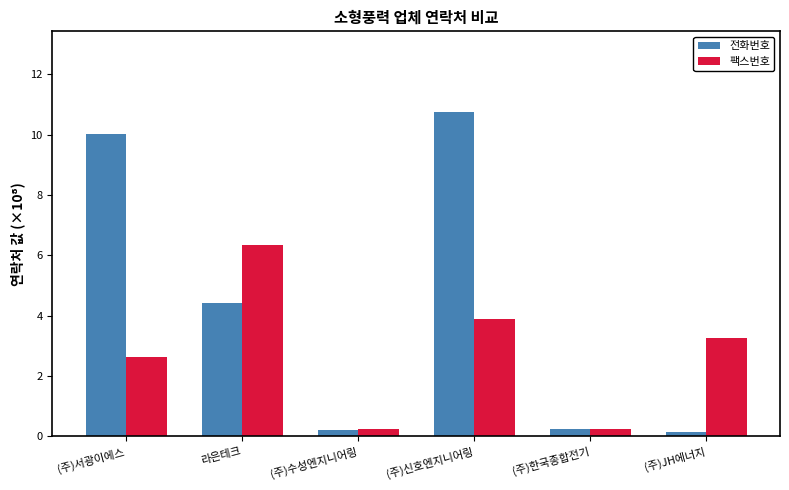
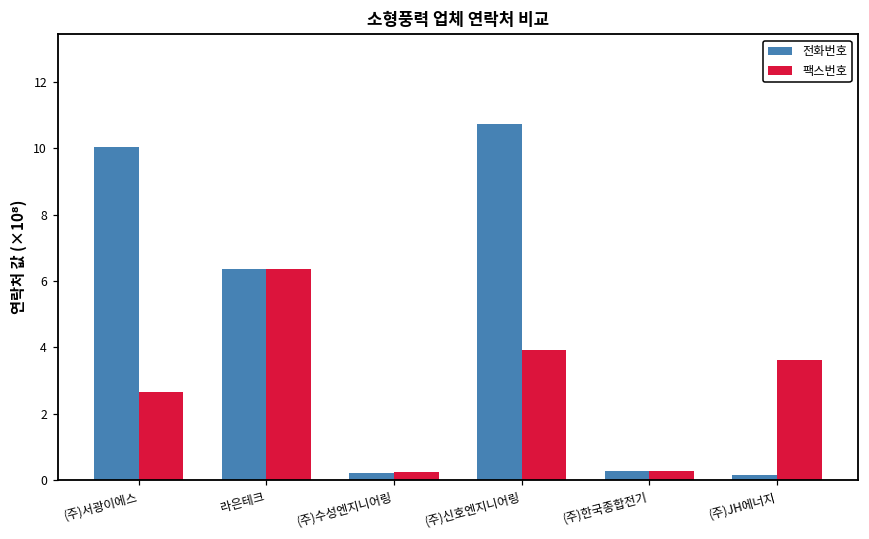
전화번호, 라은테크: 4.4 -> 6.4
팩스번호, (주)JH에너지: 3.3 -> 3.6
